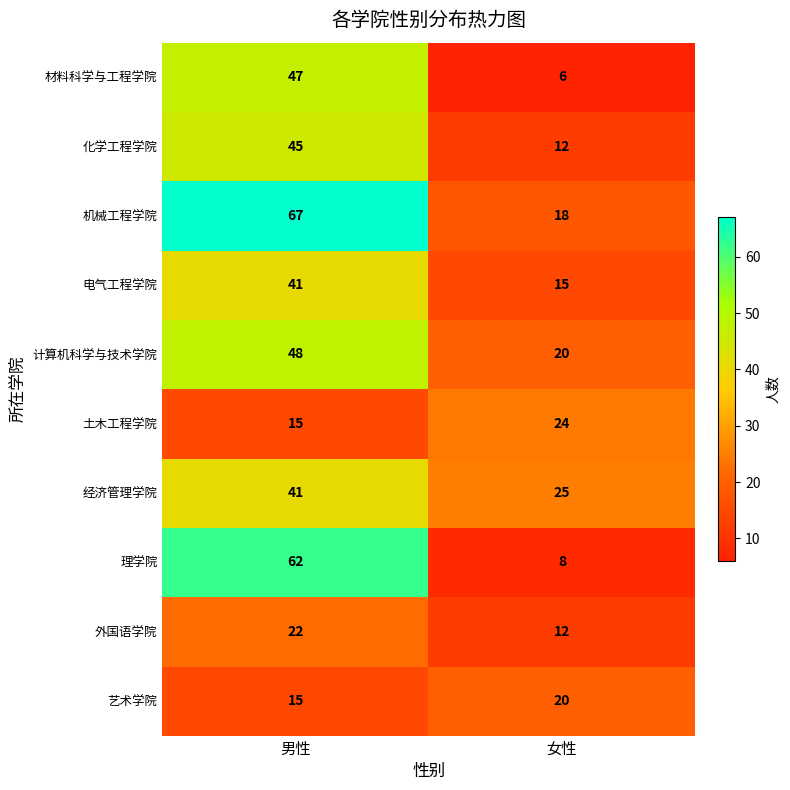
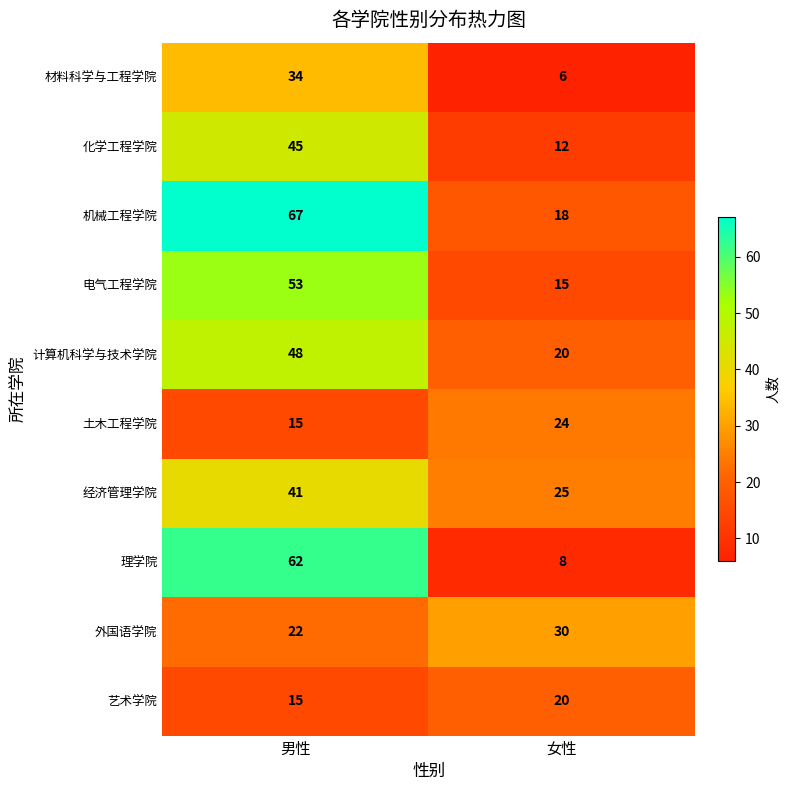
材料科学与工程学院, 男性: 47 -> 34
电气工程学院, 男性: 41 -> 53
外国语学院, 女性: 12 -> 30
